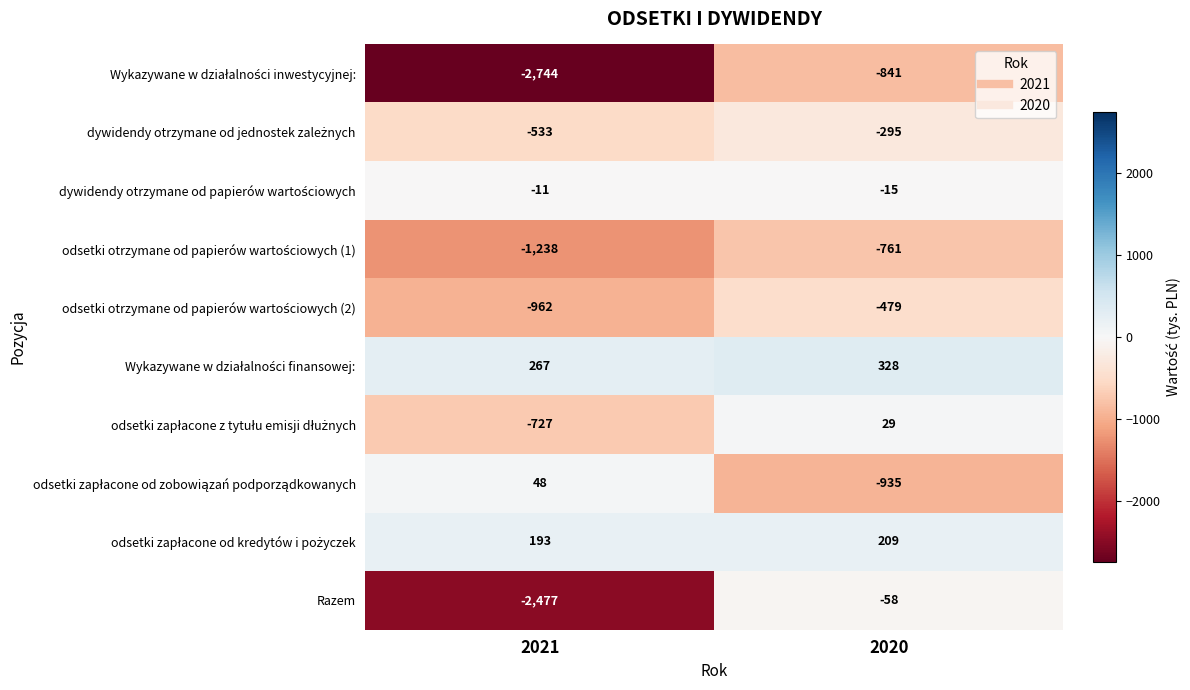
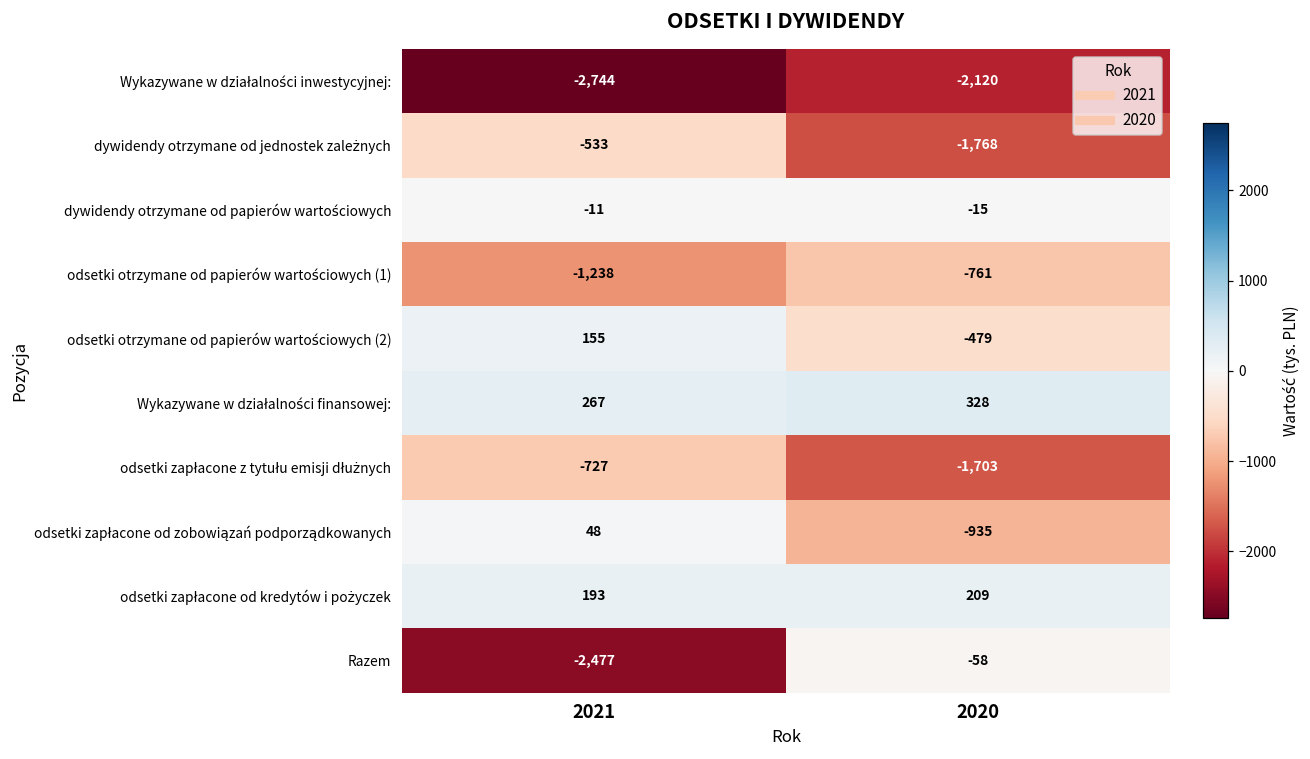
Wykazywane w działalności inwestycyjnej:, 2020: -841 -> -2,120
dywidendy otrzymane od jednostek zależnych, 2020: -295 -> -1,768
odsetki otrzymane od papierów wartościowych (2), 2021: -962 -> 155
odsetki zapłacone z tytułu emisji dłużnych, 2020: 29 -> -1,703
